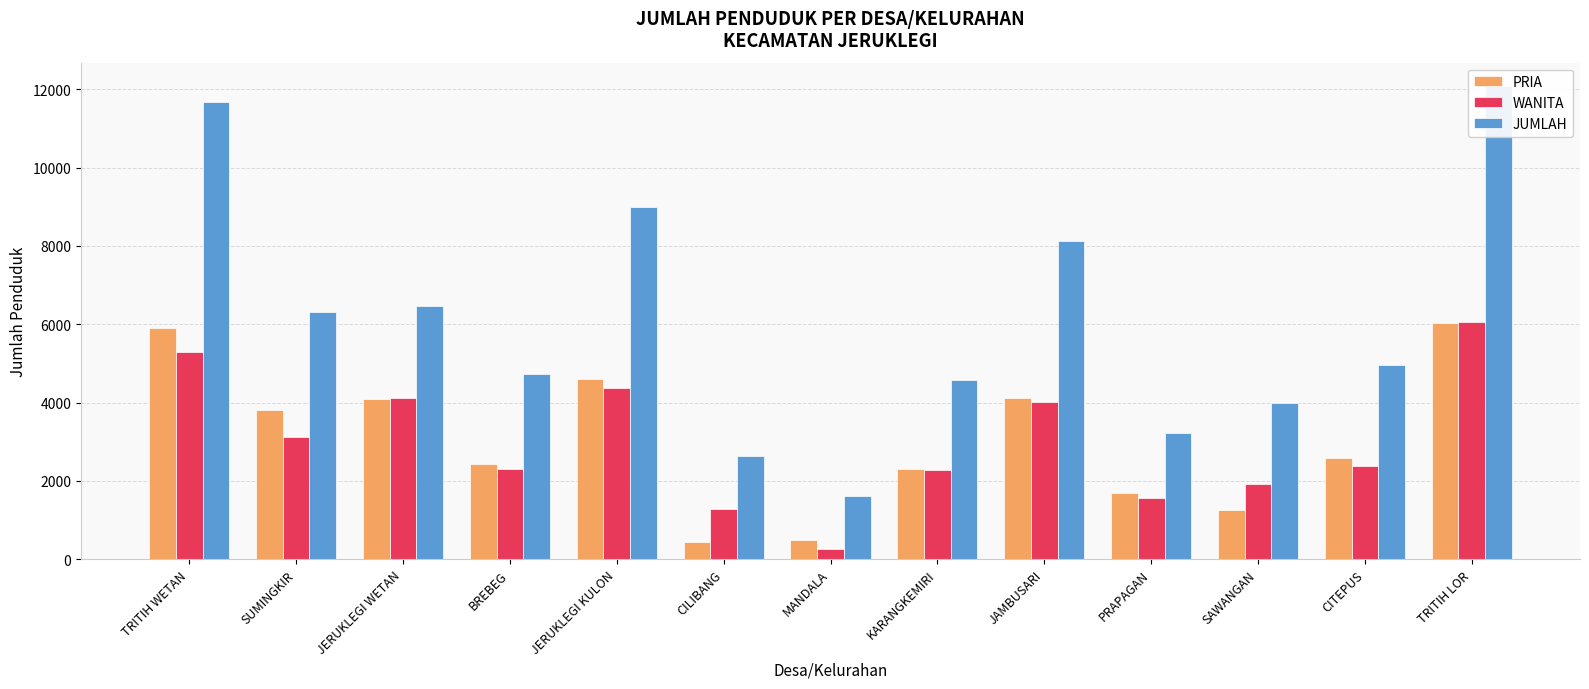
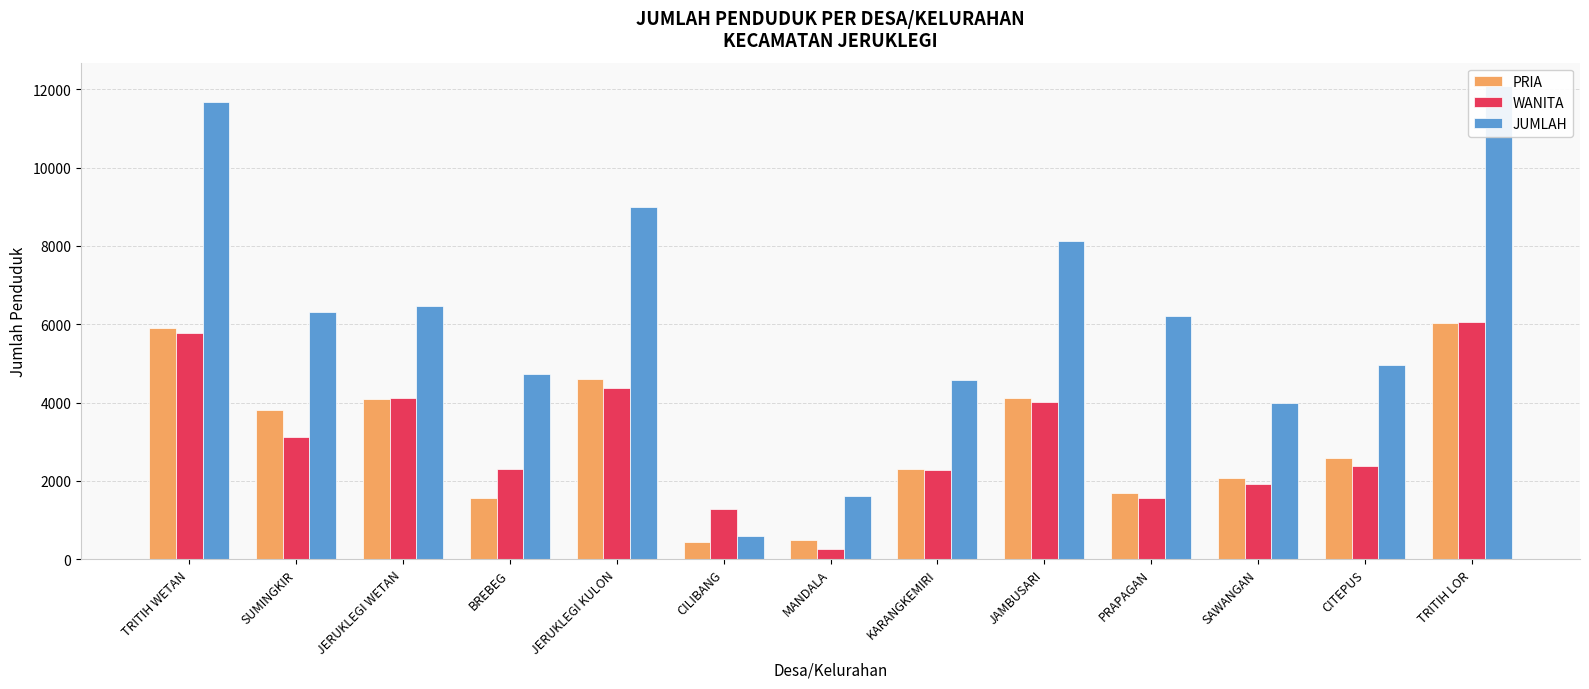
WANITA, TRITIH WETAN: 5300 -> 5800
PRIA, BREBEG: 2400 -> 1600
JUMLAH, CILIBANG: 2600 -> 600
JUMLAH, PRAPAGAN: 3200 -> 6200
PRIA, SAWANGAN: 1300 -> 2100
